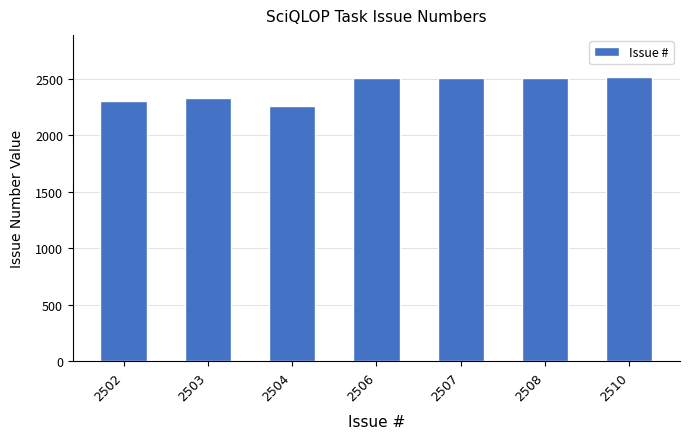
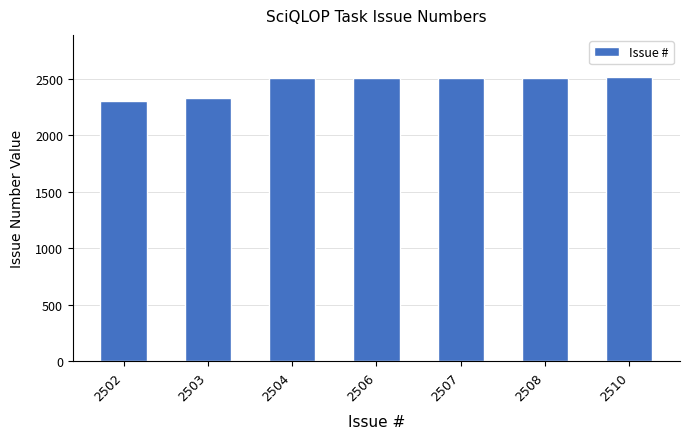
2504: 2260 -> 2500
